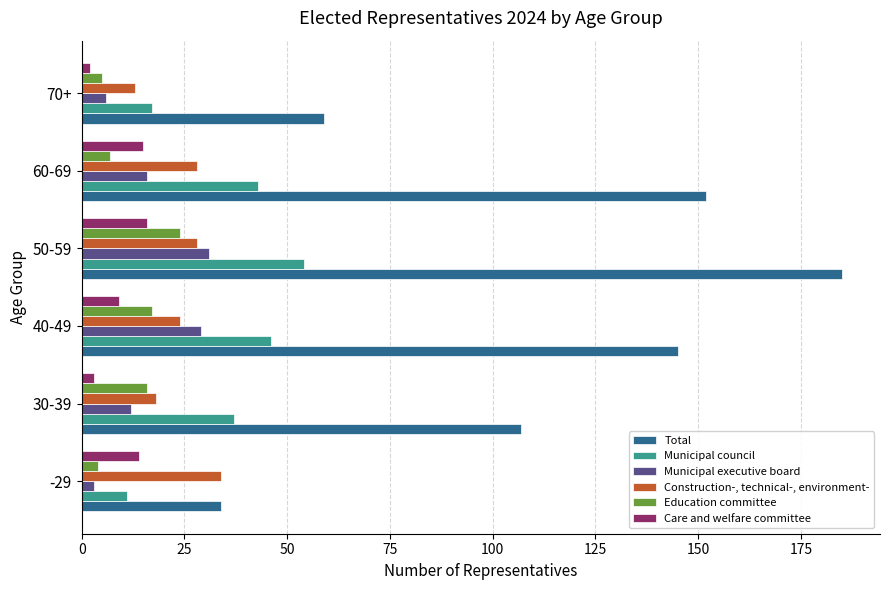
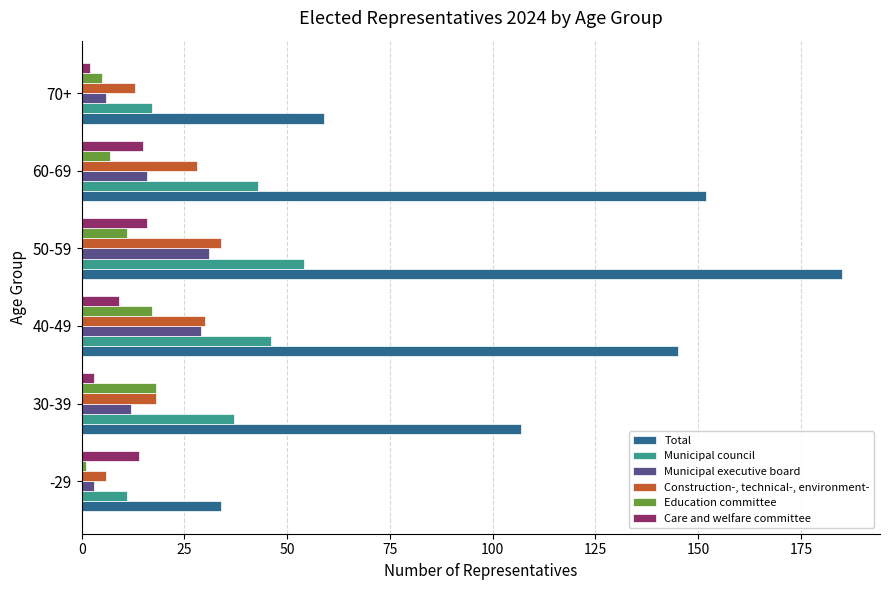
Education committee, 50-59: 24 -> 11
Construction-, technical-, environment-, 50-59: 28 -> 34
Construction-, technical-, environment-, 40-49: 24 -> 30
Education committee, 30-39: 16 -> 18
Education committee, -29: 4 -> 1
Construction-, technical-, environment-, -29: 34 -> 6
